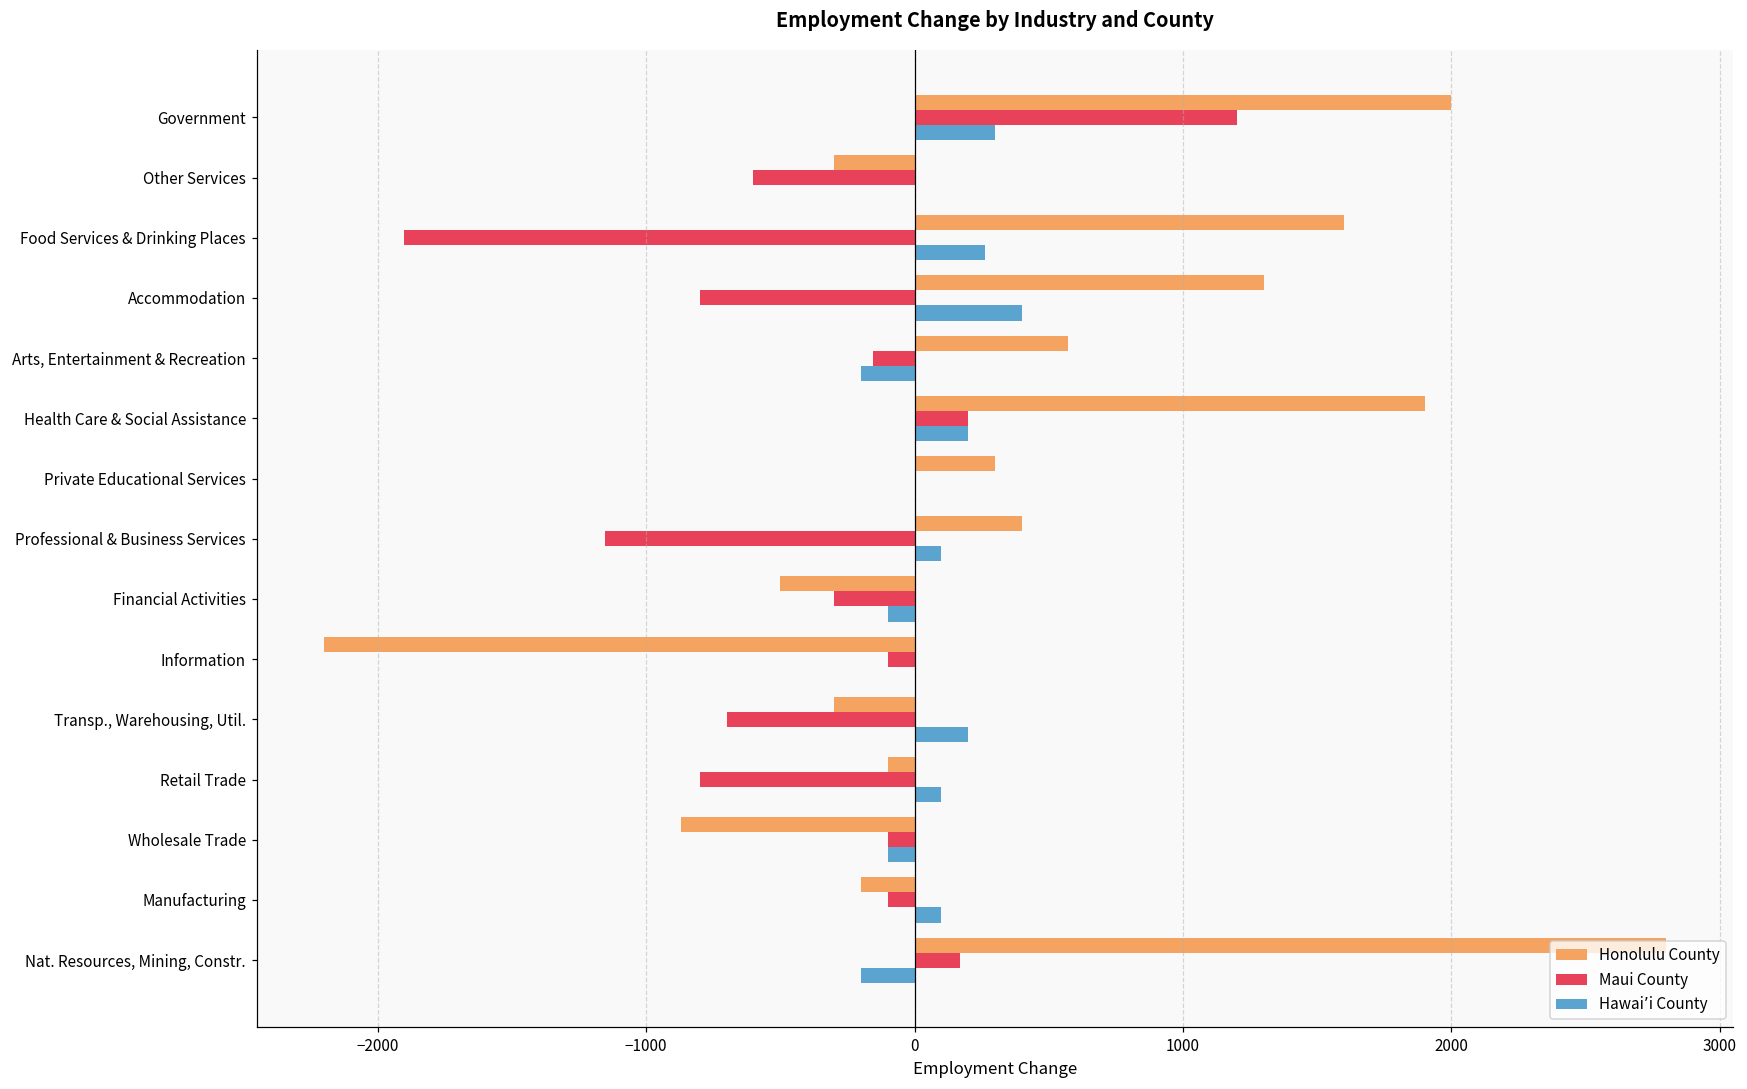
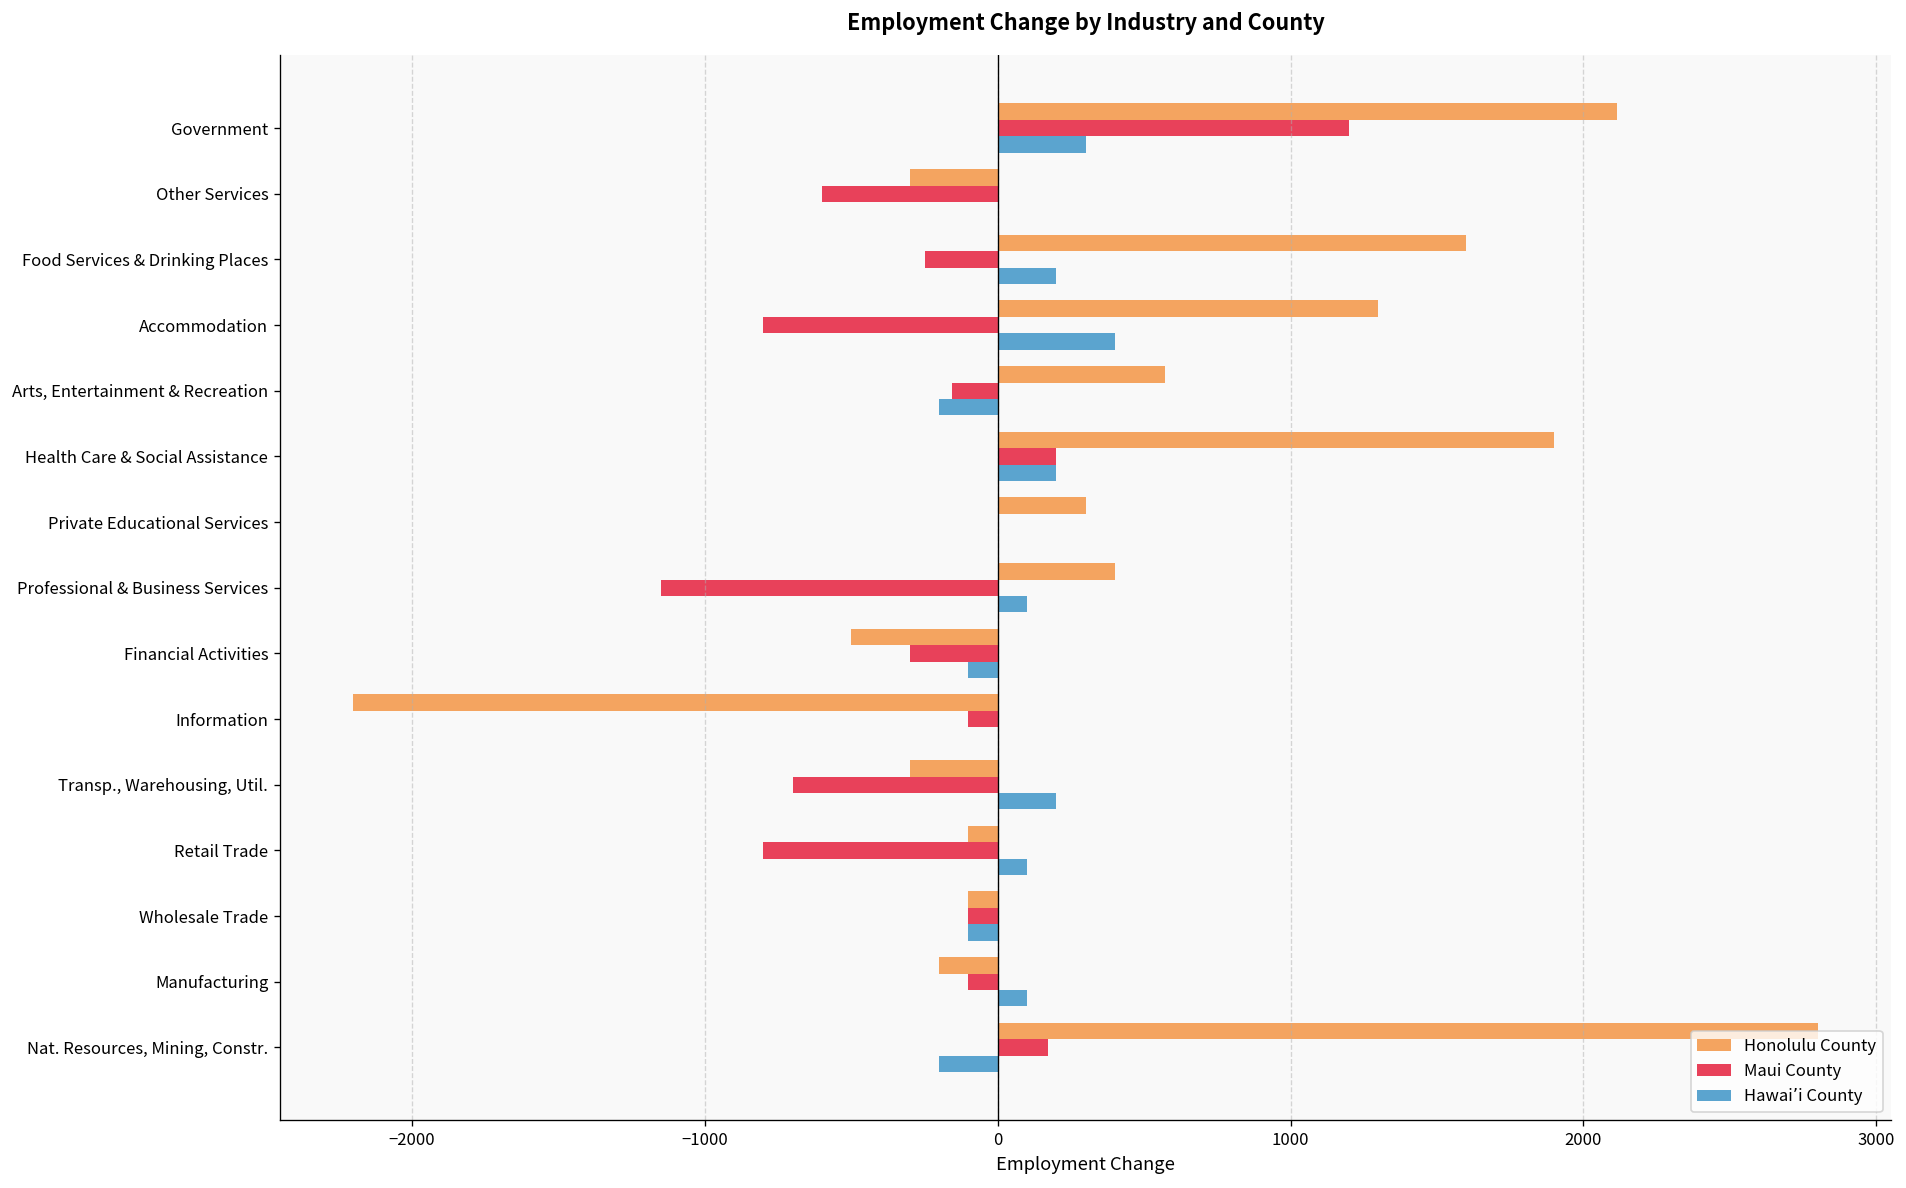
Honolulu County, Government: 2000 -> 2110
Maui County, Food Services & Drinking Places: -1900 -> -250
Hawaiʼi County, Food Services & Drinking Places: 260 -> 200
Honolulu County, Wholesale Trade: -870 -> -100
